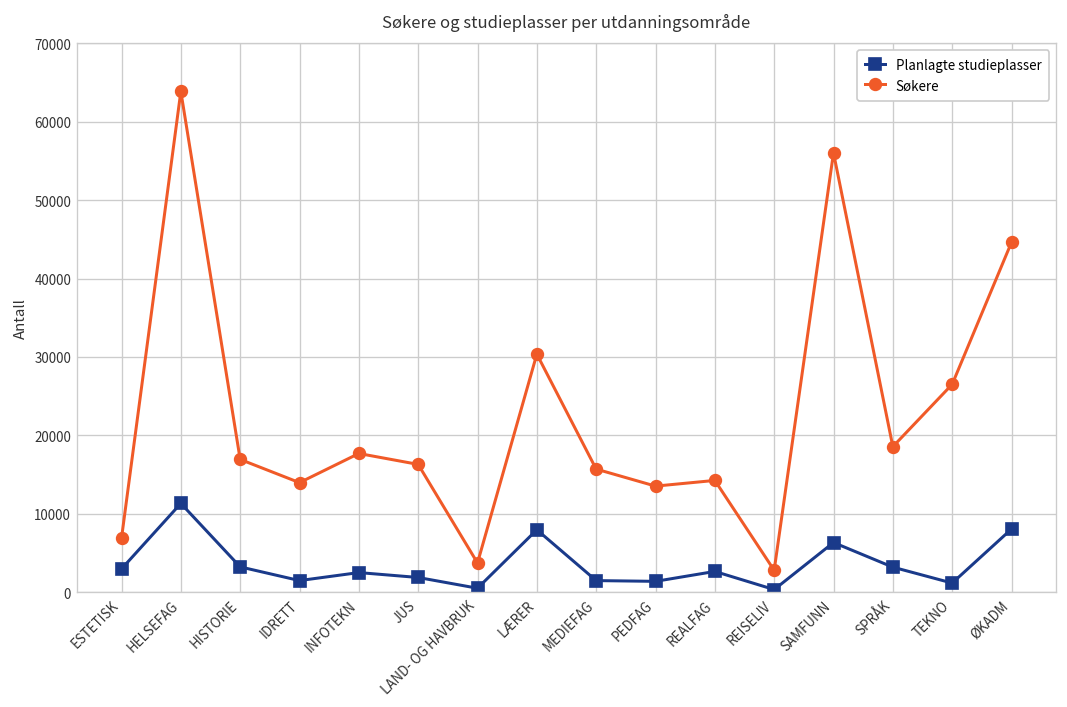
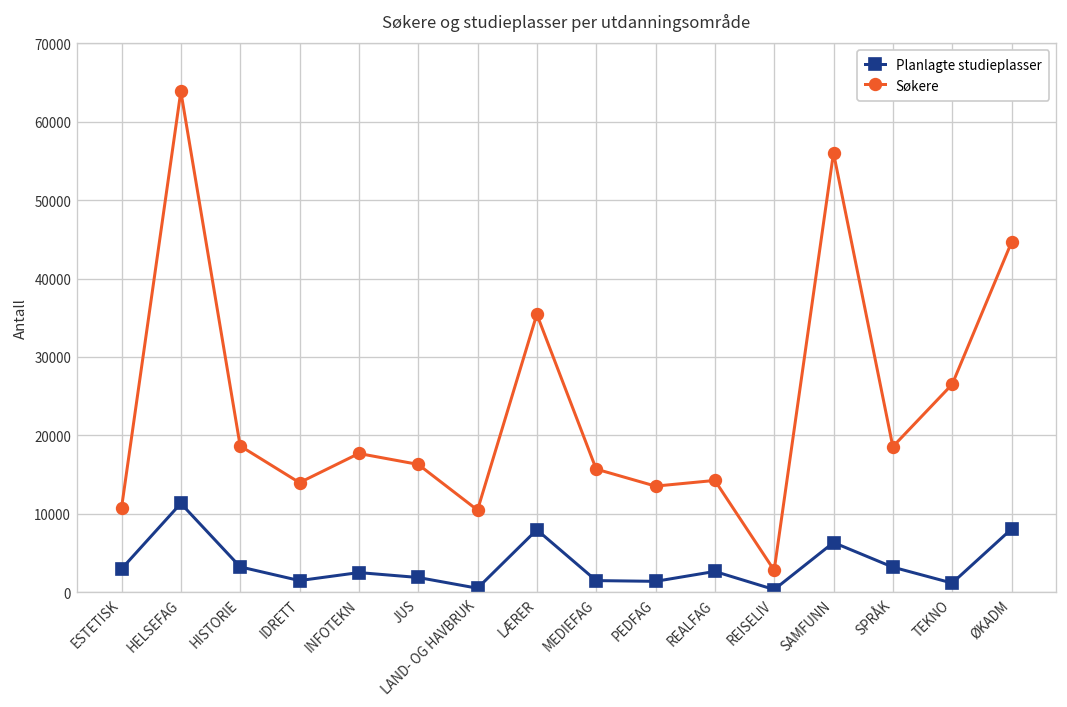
Søkere, ESTETISK: 7000 -> 11000
Søkere, HISTORIE: 17000 -> 19000
Søkere, LAND- OG HAVBRUK: 4000 -> 10000
Søkere, LÆRER: 30000 -> 35000
